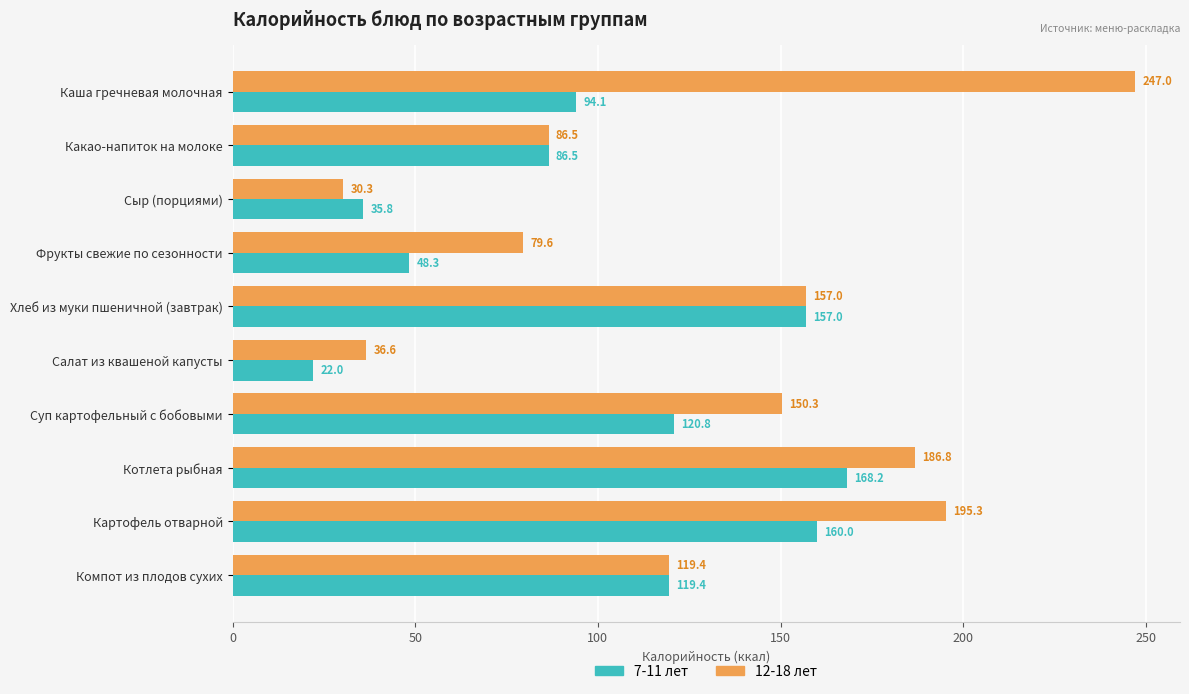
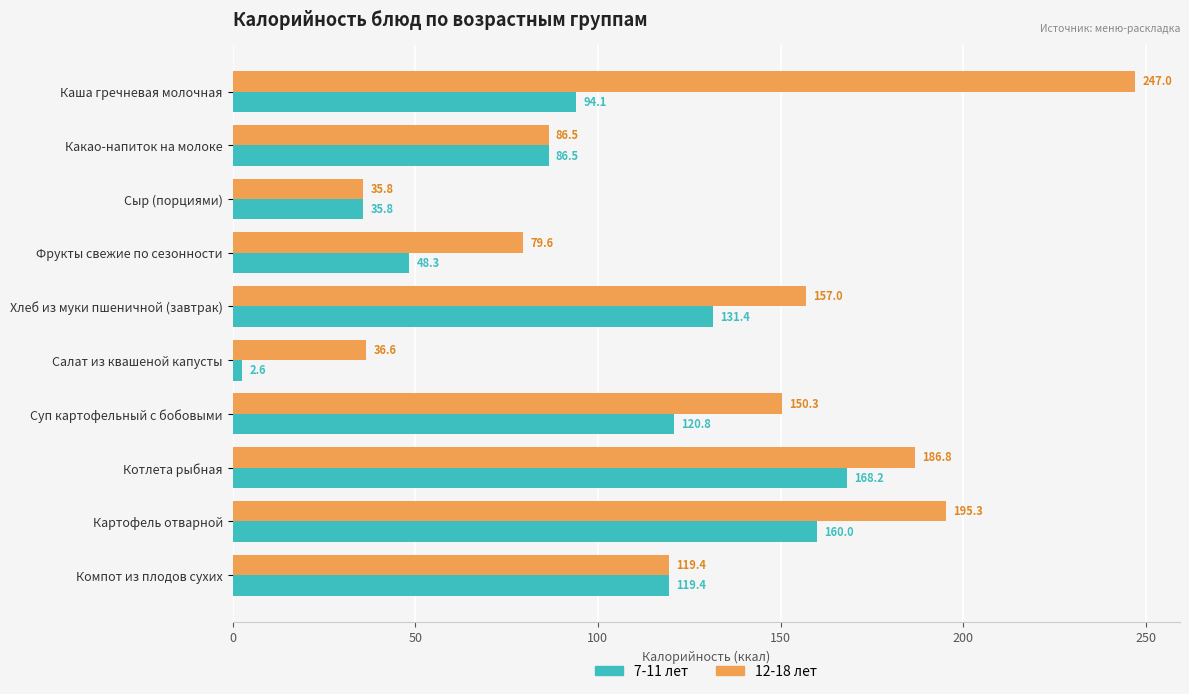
12-18 лет, Сыр (порциями): 30.3 -> 35.8
7-11 лет, Хлеб из муки пшеничной (завтрак): 157.0 -> 131.4
7-11 лет, Салат из квашеной капусты: 22.0 -> 2.6
